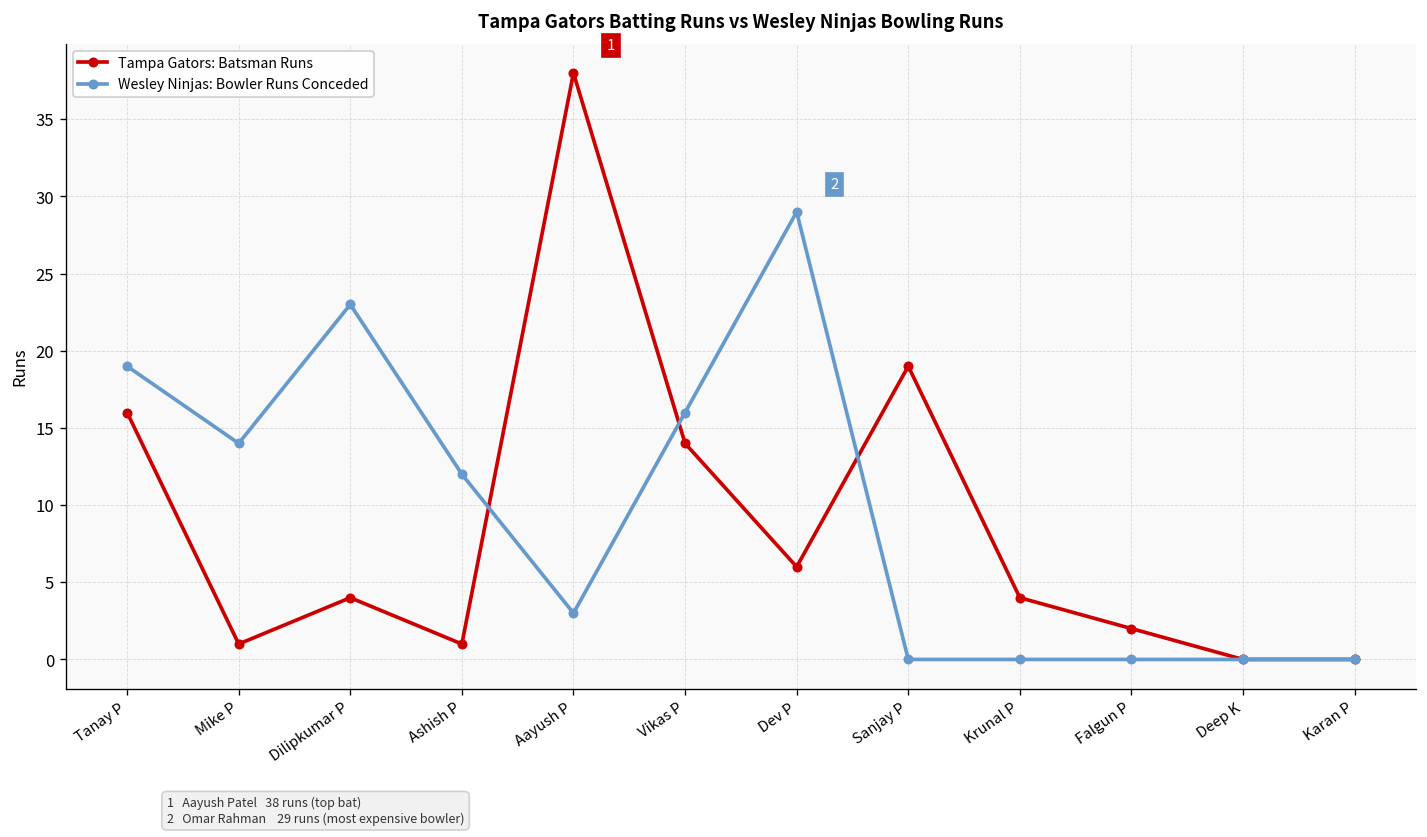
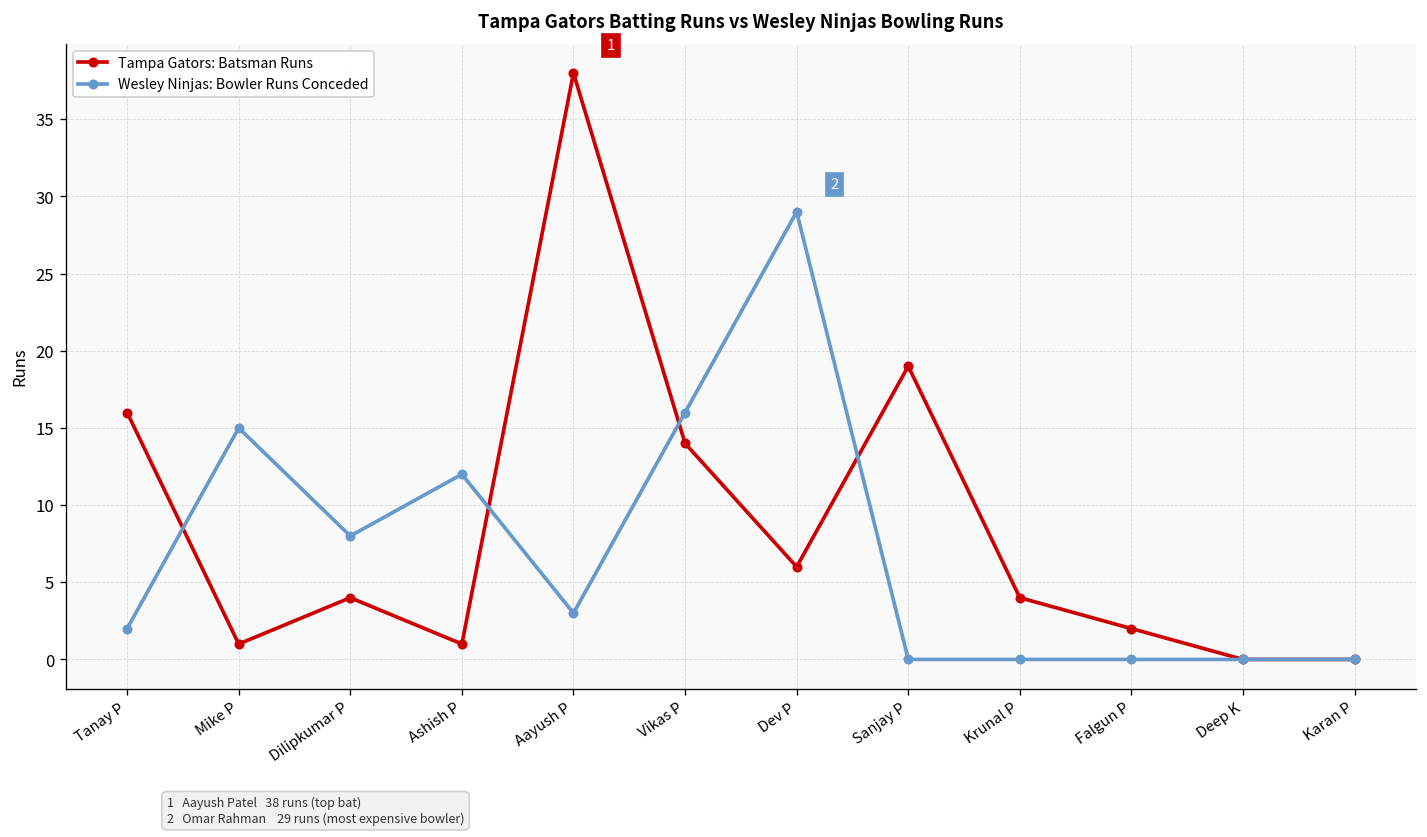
Wesley Ninjas: Bowler Runs Conceded, Tanay P: 19 -> 2
Wesley Ninjas: Bowler Runs Conceded, Mike P: 14 -> 15
Wesley Ninjas: Bowler Runs Conceded, Dilipkumar P: 23 -> 8
